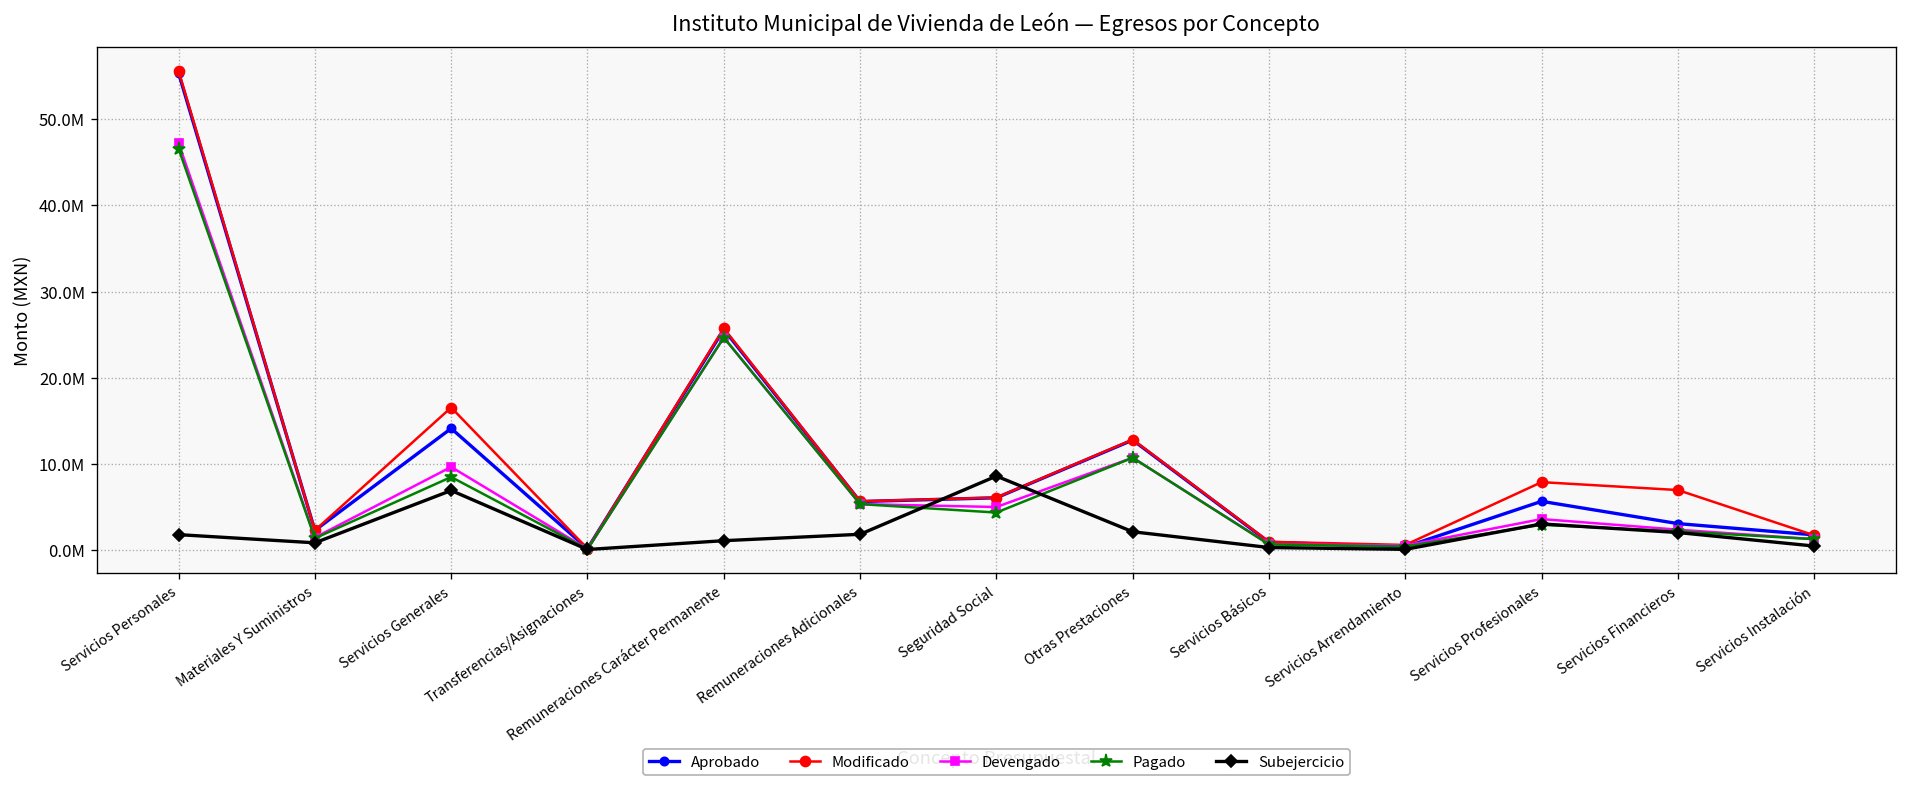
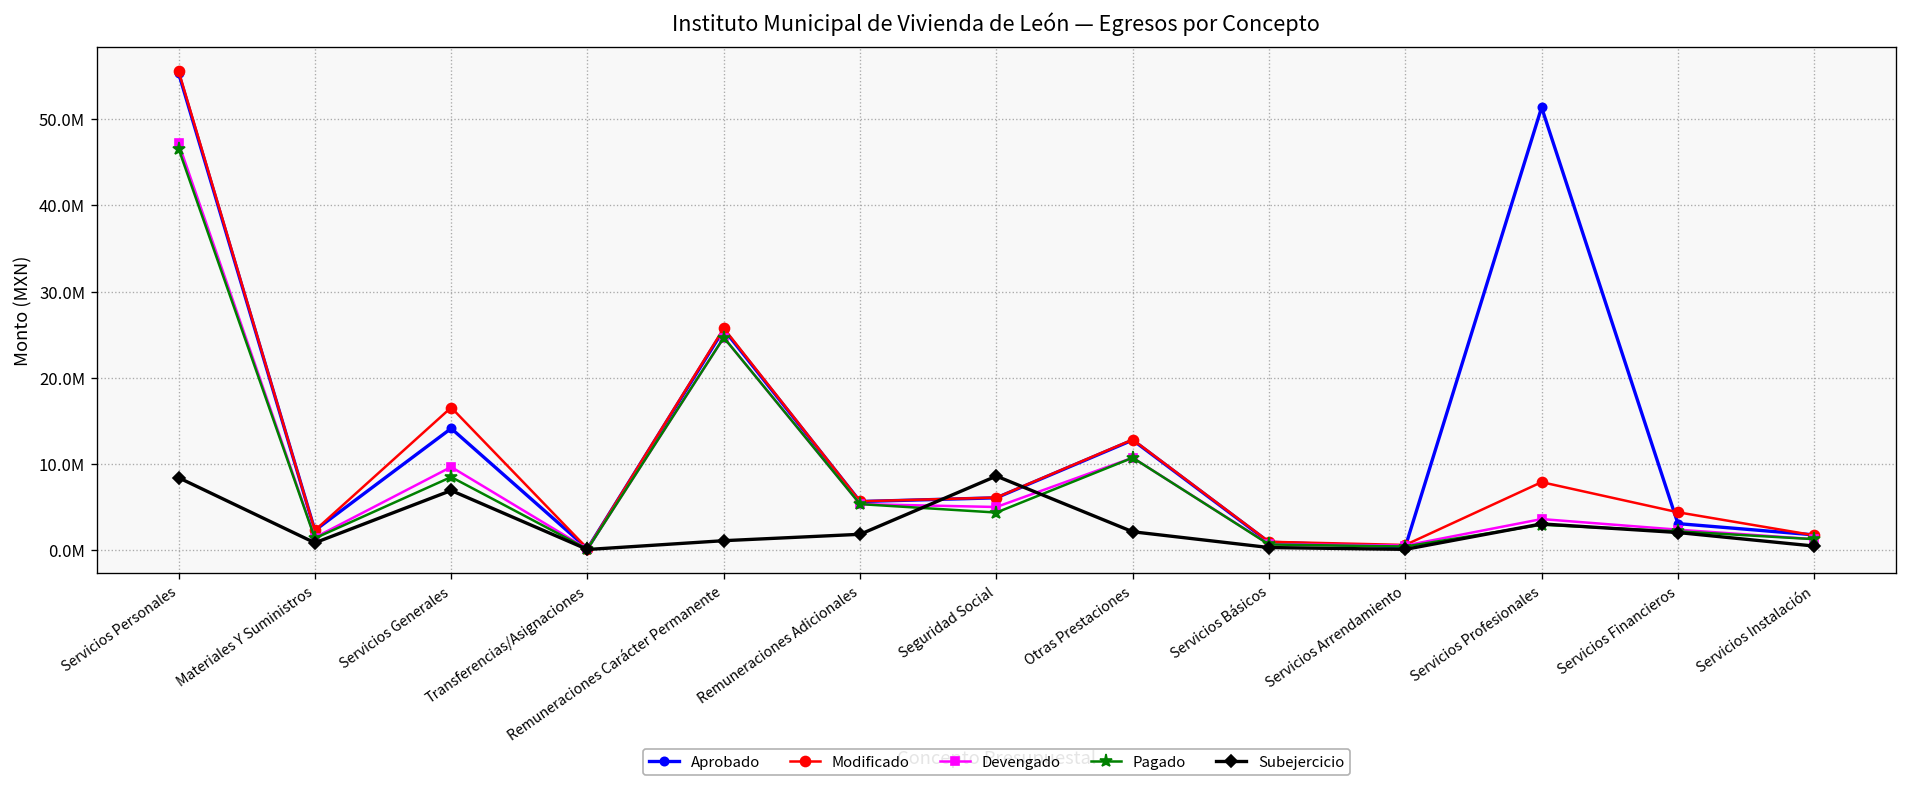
Subejercicio, Servicios Personales: 2000000 -> 8000000
Aprobado, Servicios Profesionales: 6000000 -> 51000000
Modificado, Servicios Financieros: 7000000 -> 4000000
